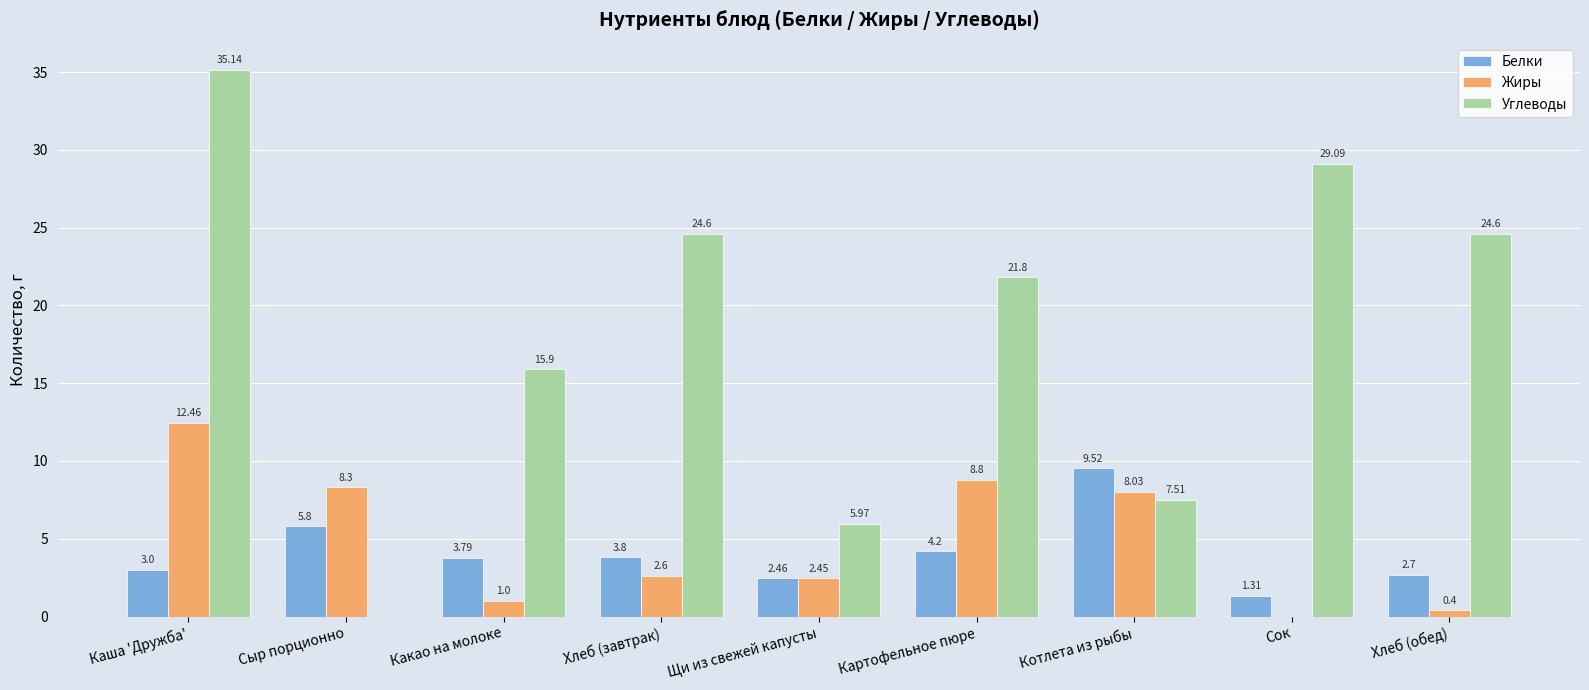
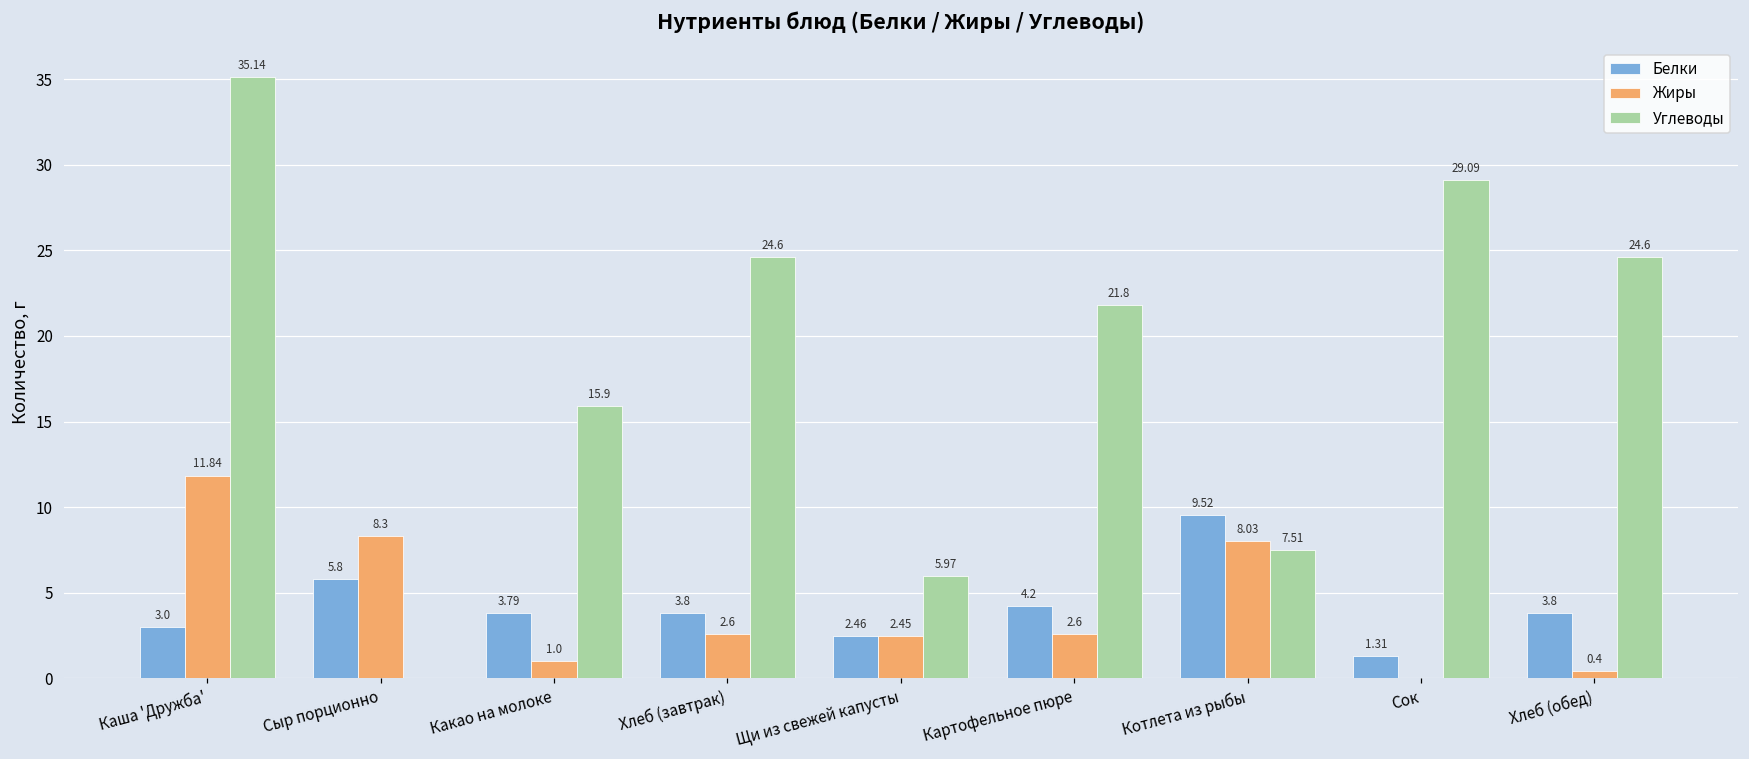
Жиры, Каша 'Дружба': 12.46 -> 11.84
Жиры, Картофельное пюре: 8.8 -> 2.6
Белки, Хлеб (обед): 2.7 -> 3.8
